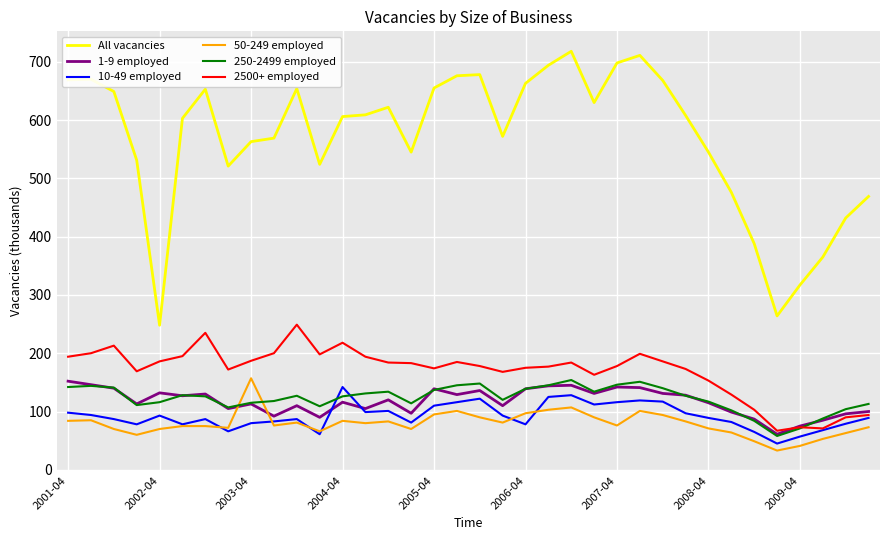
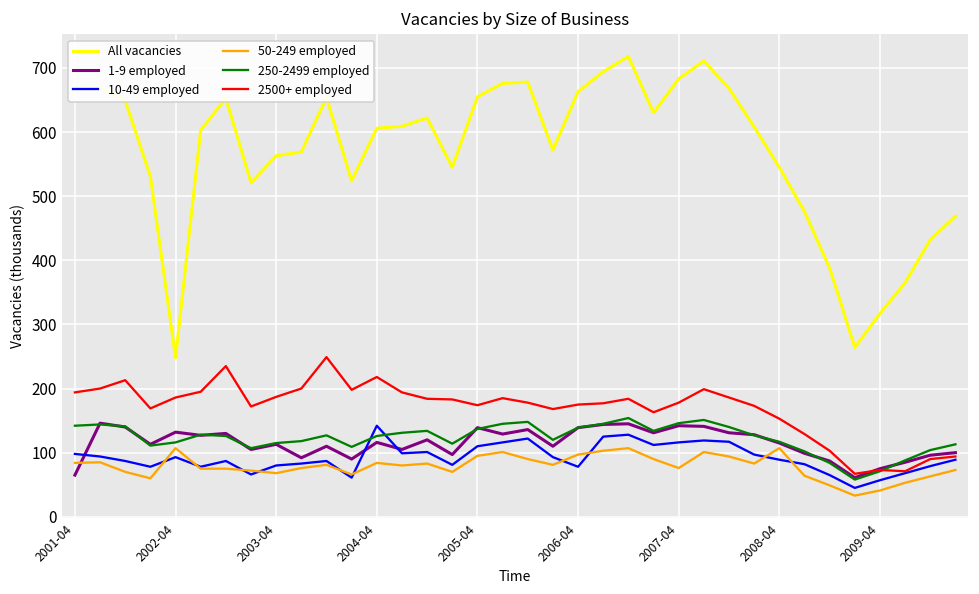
1-9 employed, 2001-04: 150 -> 70
50-249 employed, 2002-04: 70 -> 110
50-249 employed, 2003-04: 160 -> 70
All vacancies, 2007-04: 700 -> 680
50-249 employed, 2008-04: 70 -> 110
